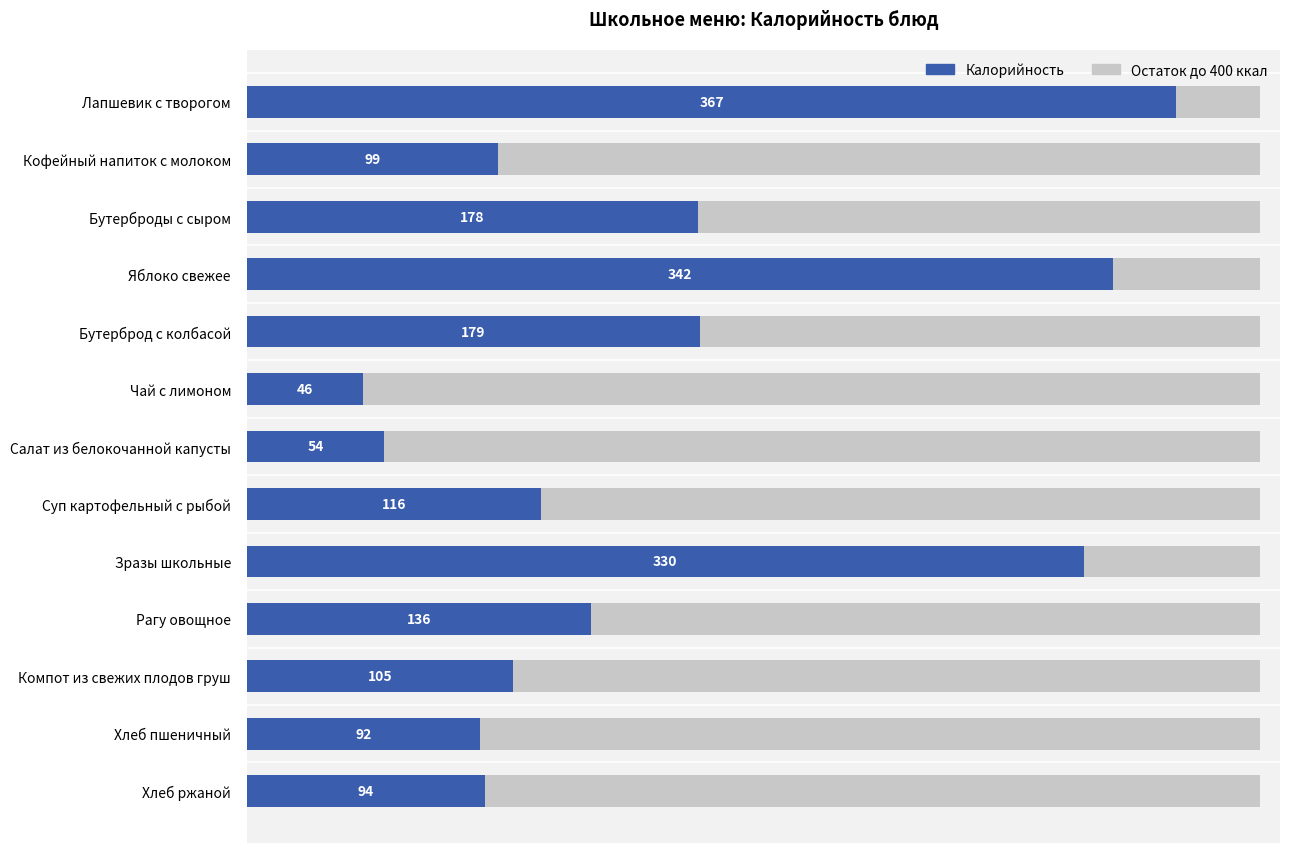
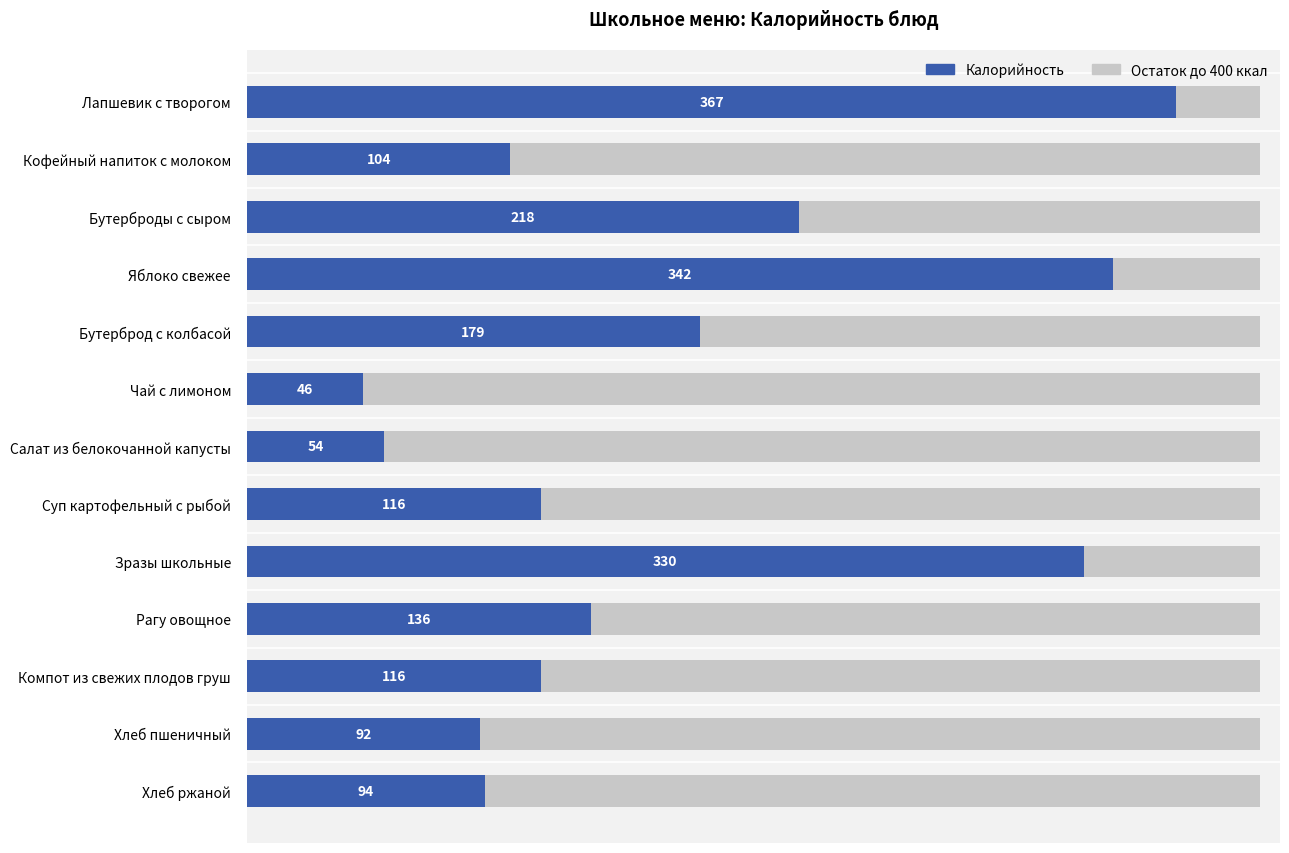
Калорийность, Кофейный напиток с молоком: 99 -> 104
Калорийность, Бутерброды с сыром: 178 -> 218
Калорийность, Компот из свежих плодов груш: 105 -> 116
